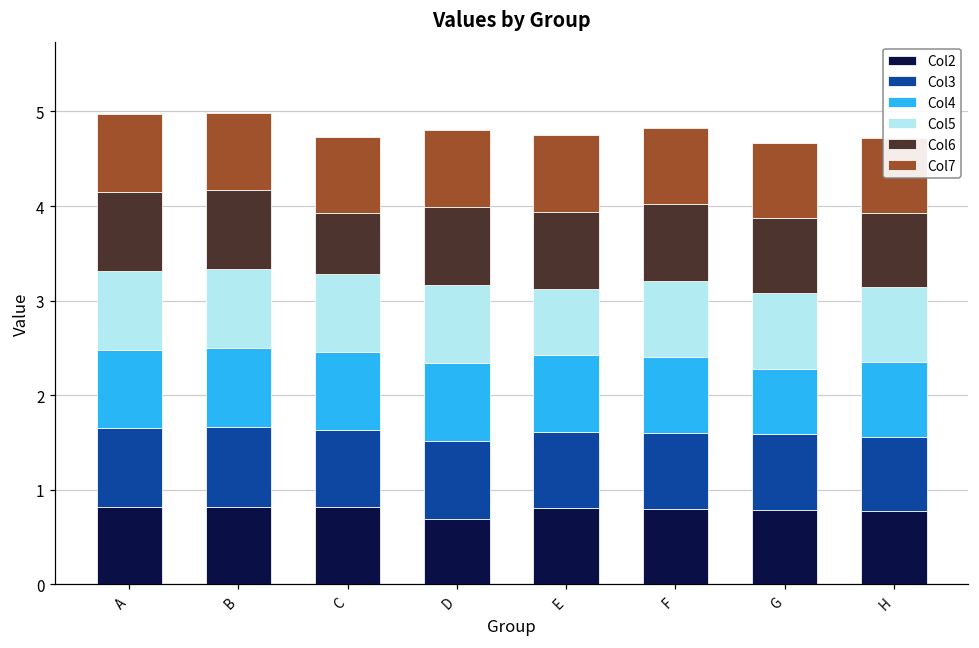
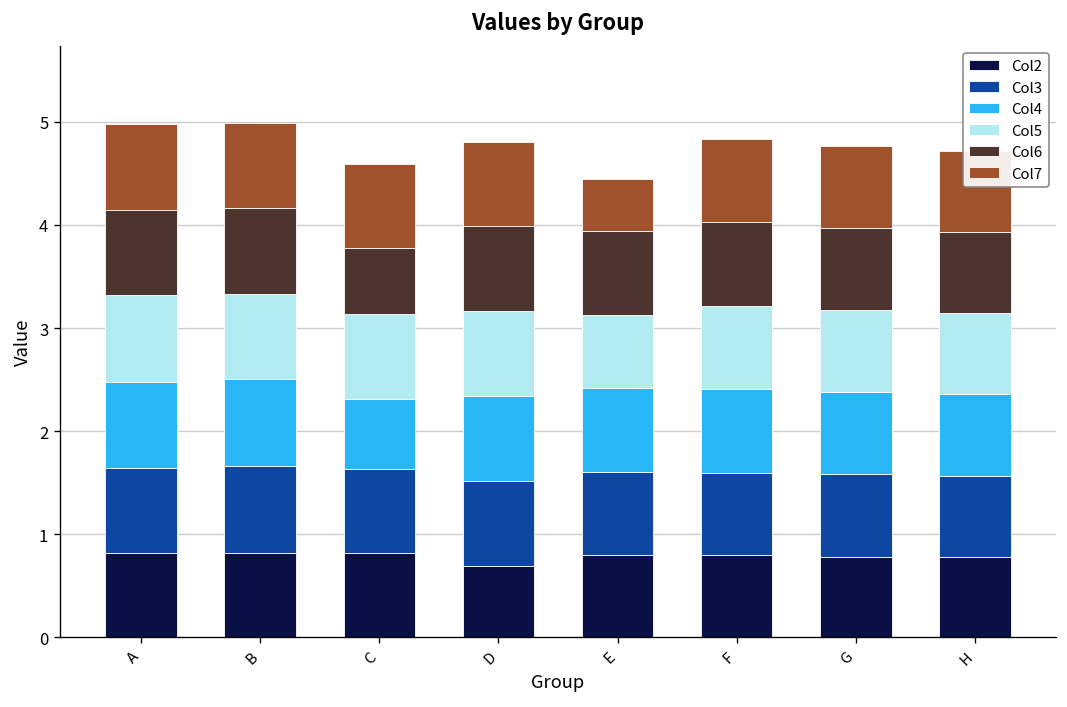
Col4, C: 0.8 -> 0.7
Col7, E: 0.8 -> 0.5
Col4, G: 0.7 -> 0.8
